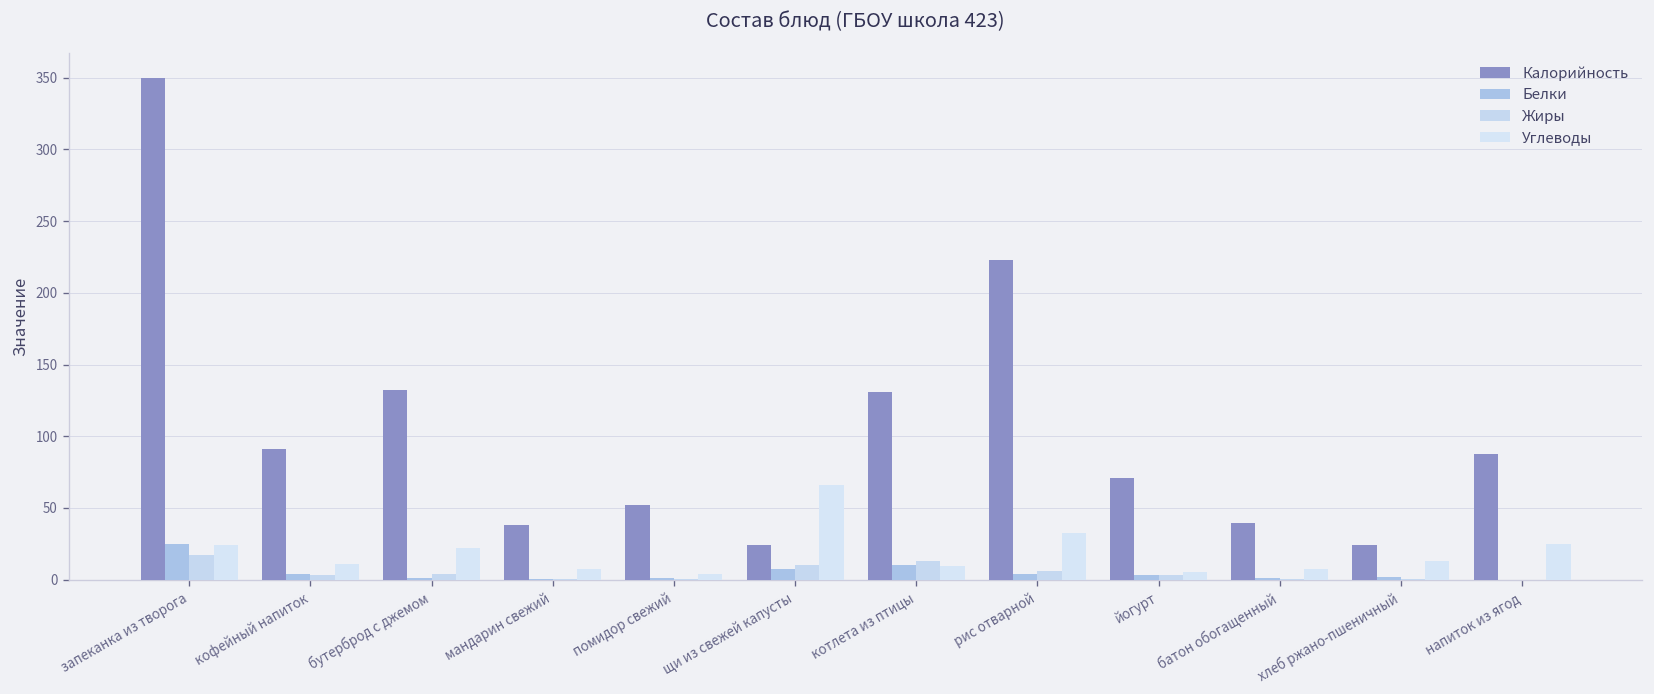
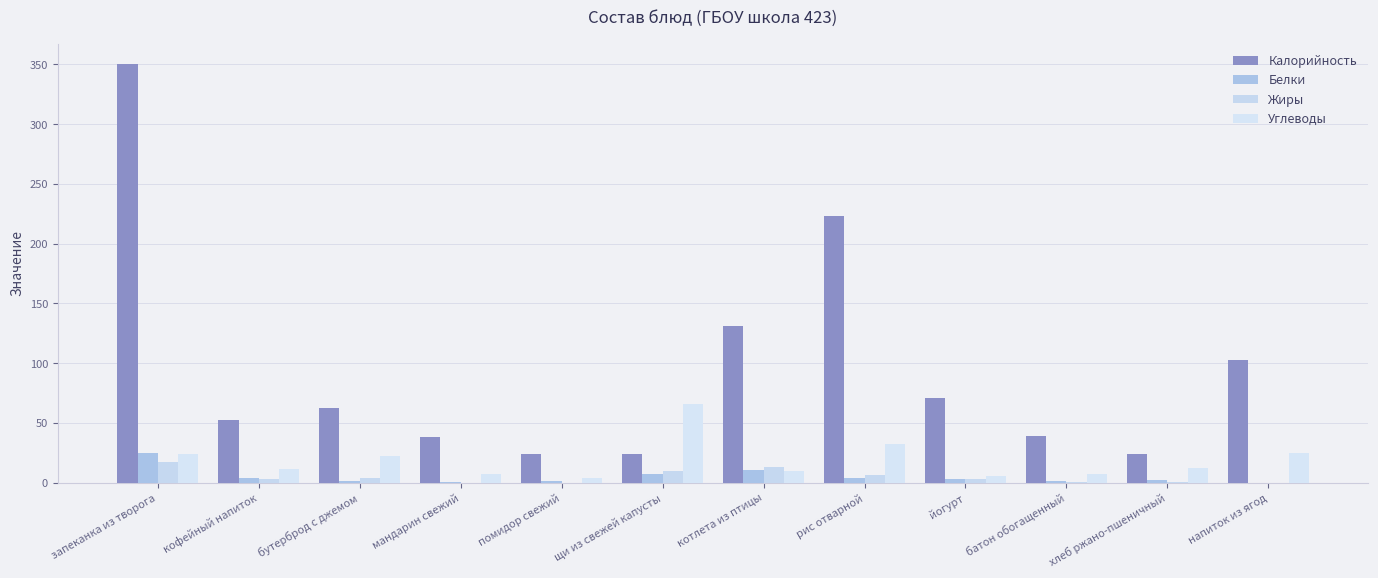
Калорийность, кофейный напиток: 91 -> 53
Калорийность, бутерброд с джемом: 132 -> 62
Калорийность, помидор свежий: 52 -> 24
Калорийность, напиток из ягод: 87 -> 103
